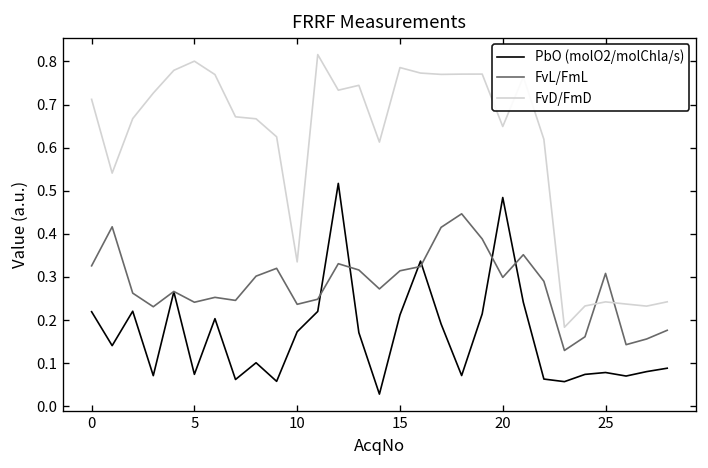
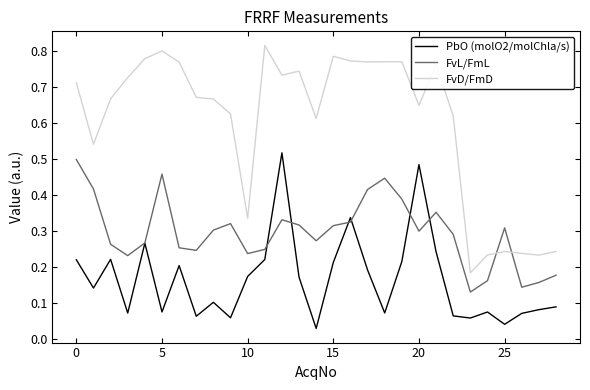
FvL/FmL, 0: 0.33 -> 0.50
FvL/FmL, 5: 0.24 -> 0.46
PbO (molO2/molChla/s), 25: 0.08 -> 0.04
